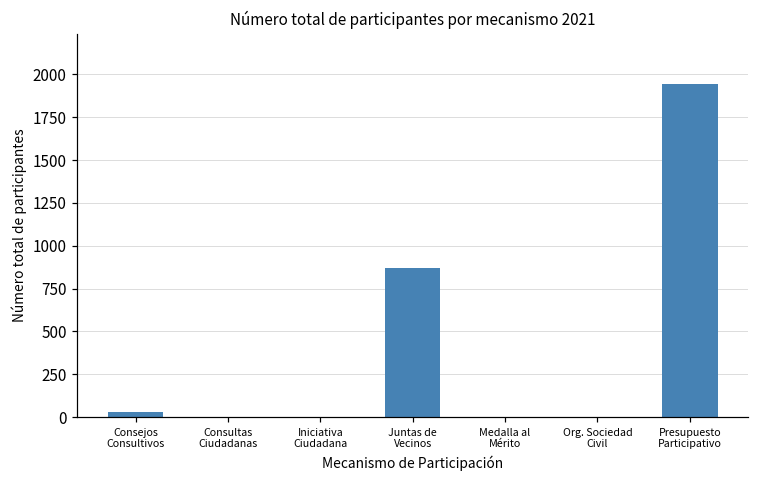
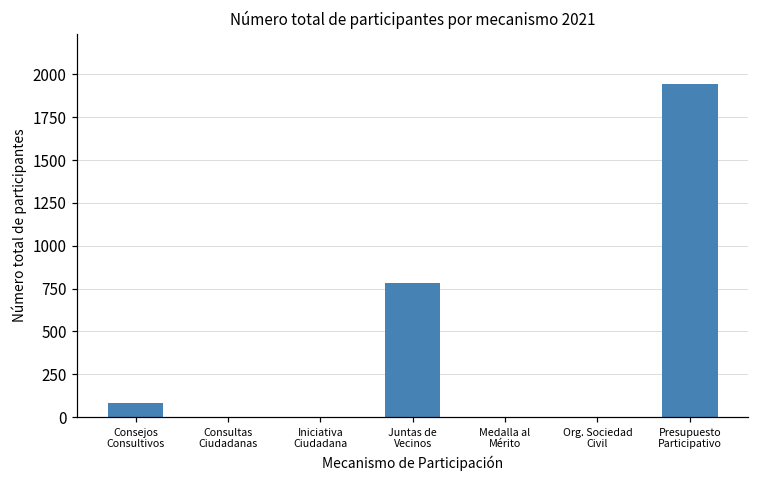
Consejos Consultivos: 30 -> 80
Juntas de Vecinos: 870 -> 780
